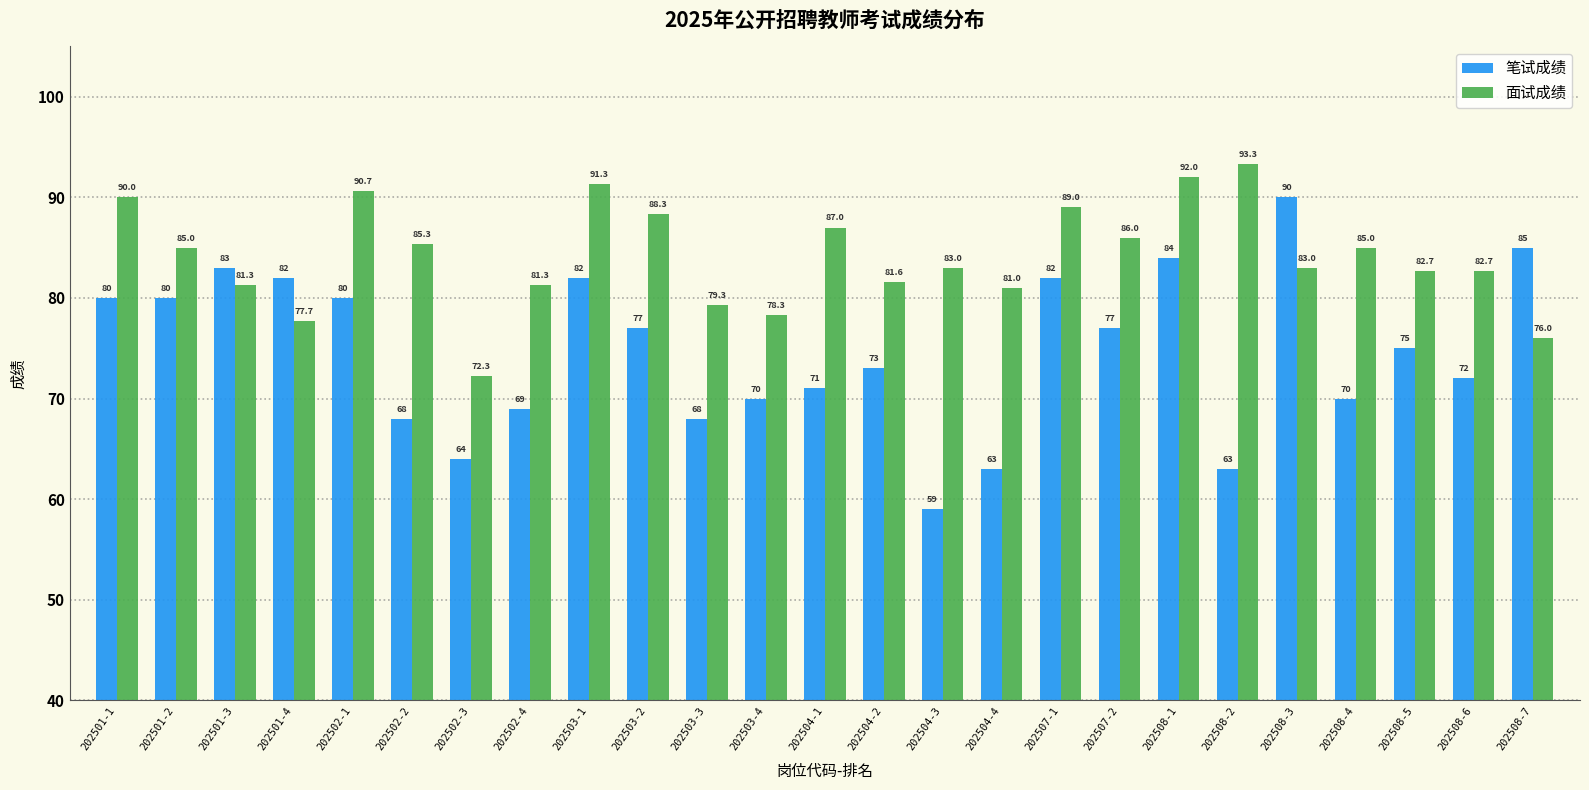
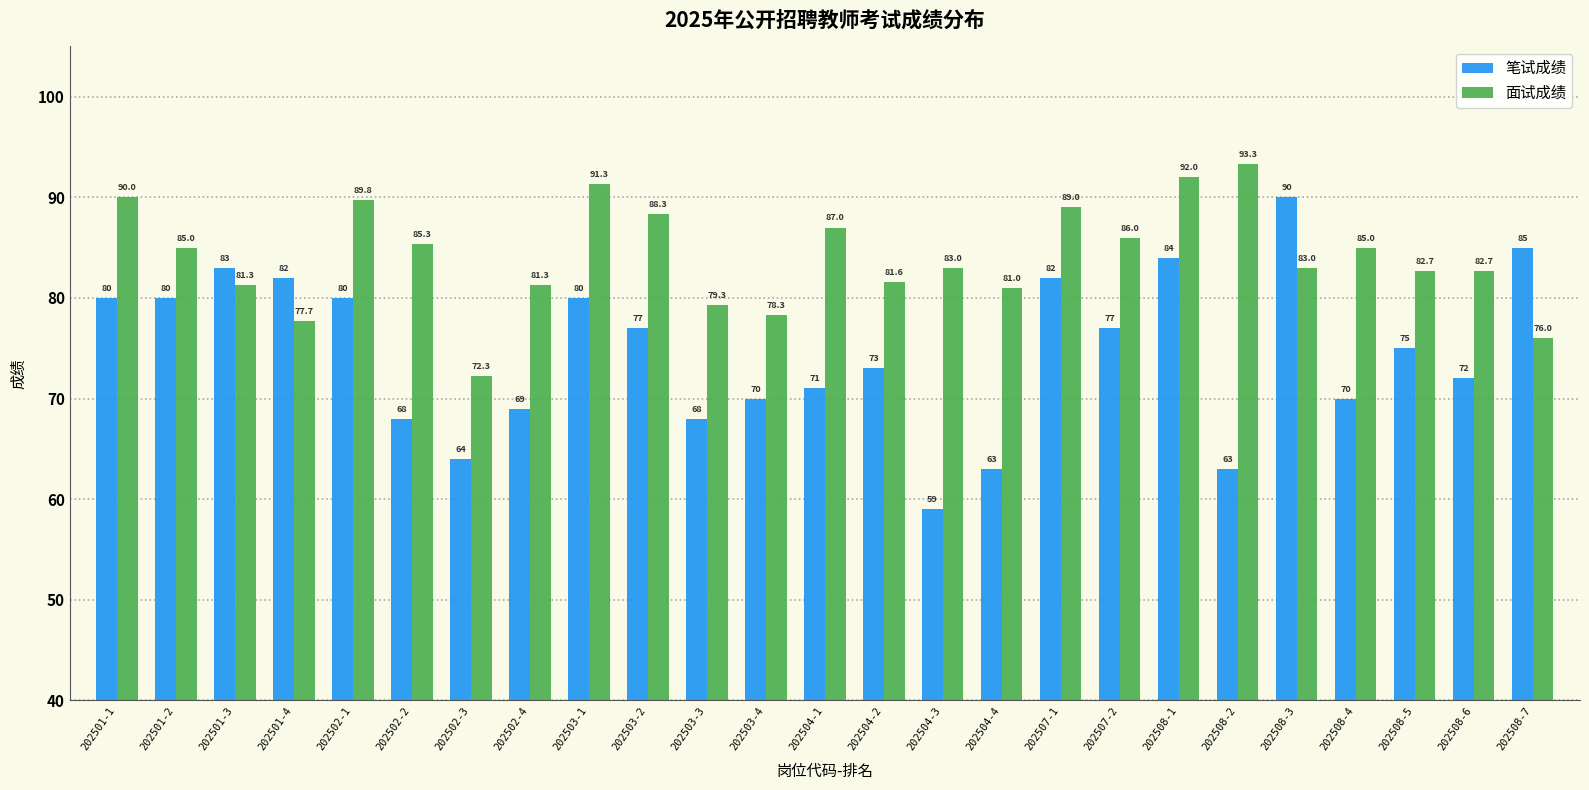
面试成绩, 202502-1: 90.7 -> 89.8
笔试成绩, 202503-1: 82 -> 80
